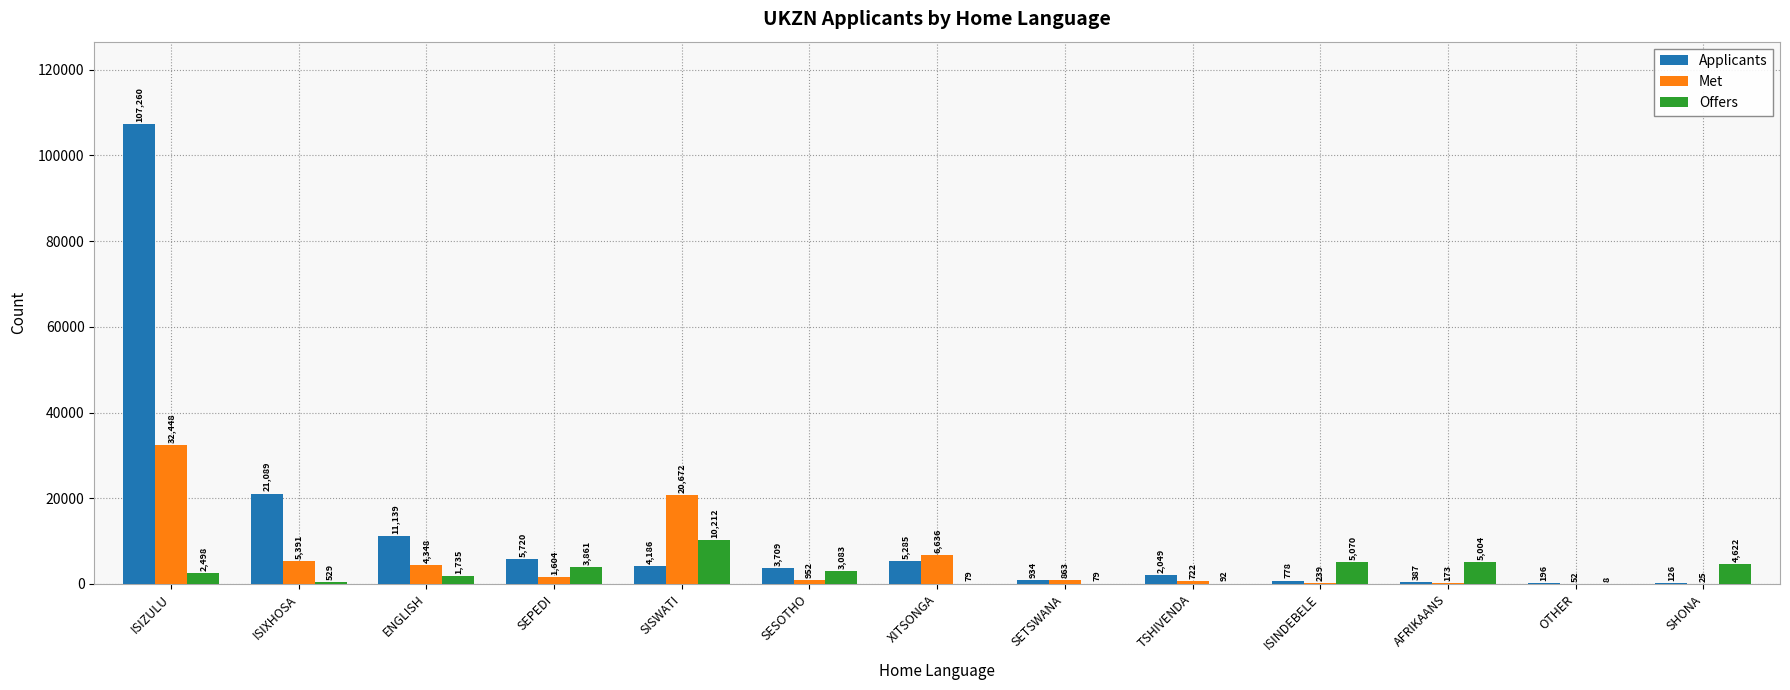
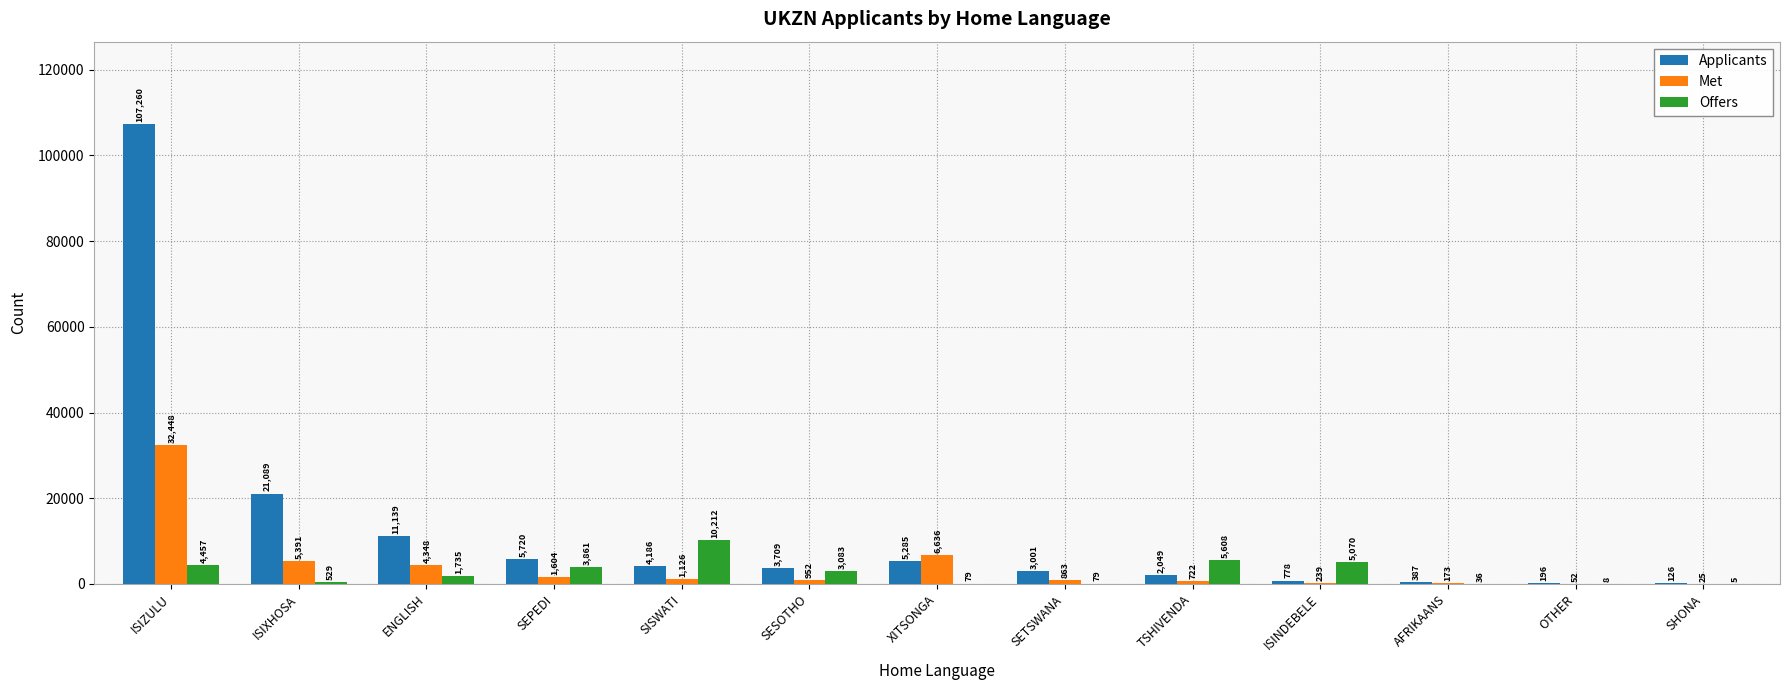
Offers, ISIZULU: 2,498 -> 4,457
Met, SISWATI: 20,672 -> 1,126
Applicants, SETSWANA: 934 -> 3,001
Offers, TSHIVENDA: 92 -> 5,608
Offers, AFRIKAANS: 5,004 -> 36
Offers, SHONA: 4,622 -> 5
